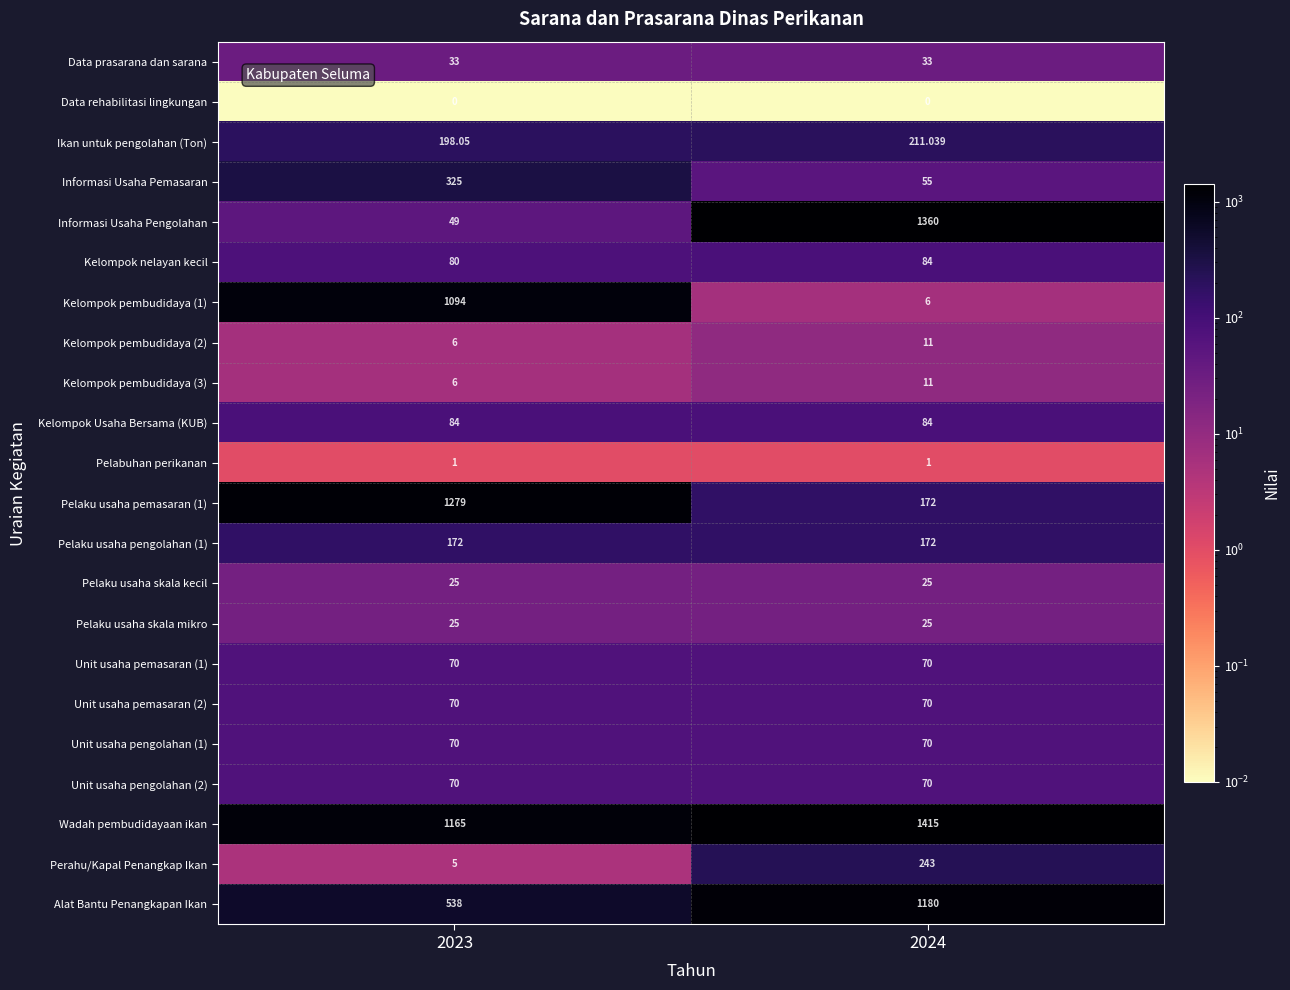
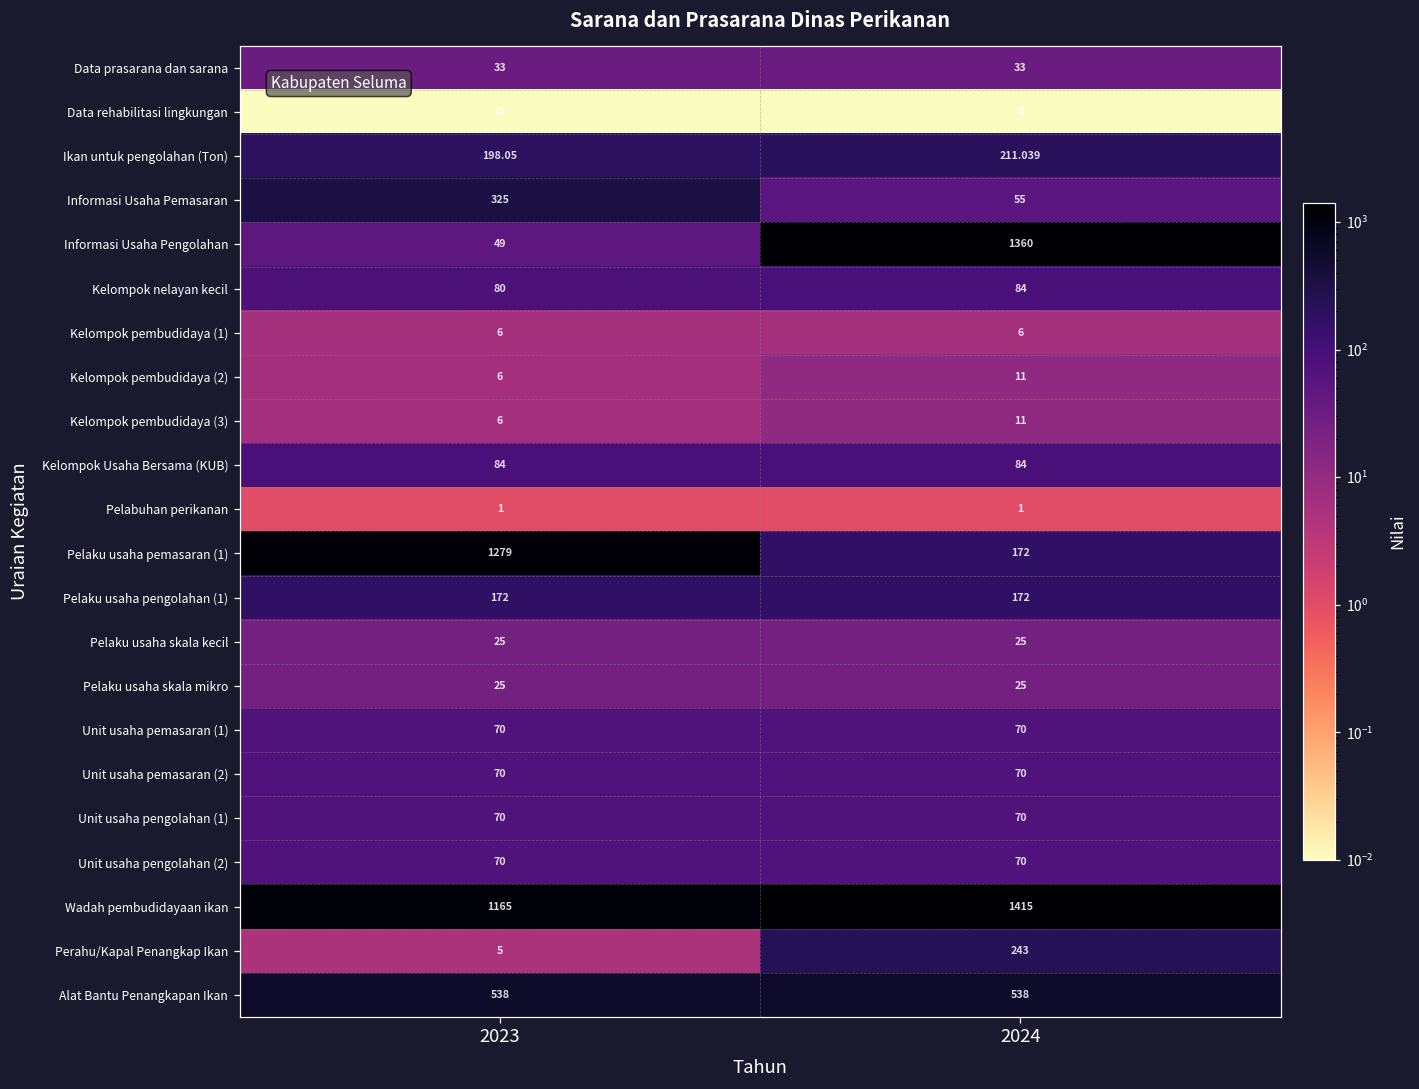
Kelompok pembudidaya (1), 2023: 1094 -> 6
Alat Bantu Penangkapan Ikan, 2024: 1180 -> 538
